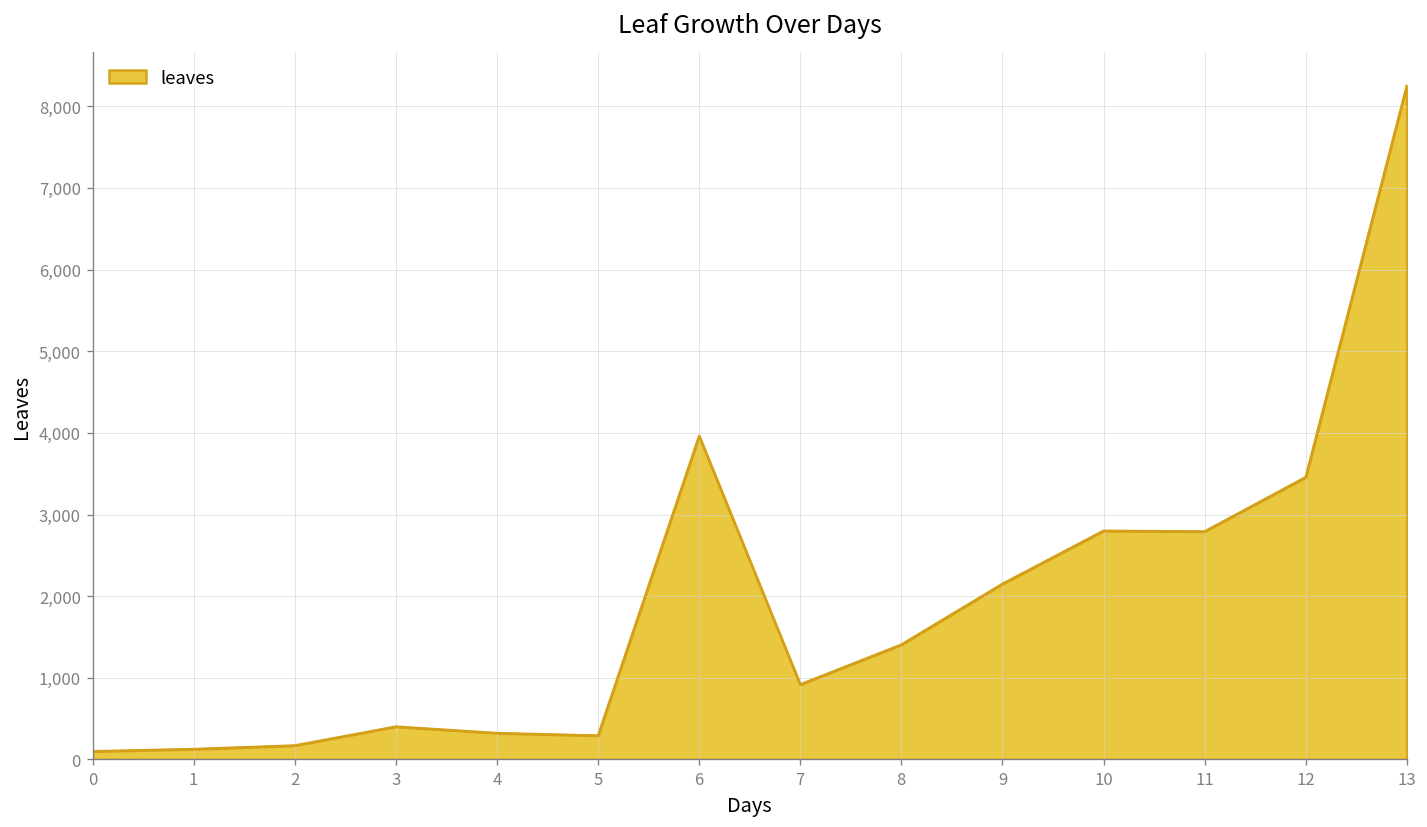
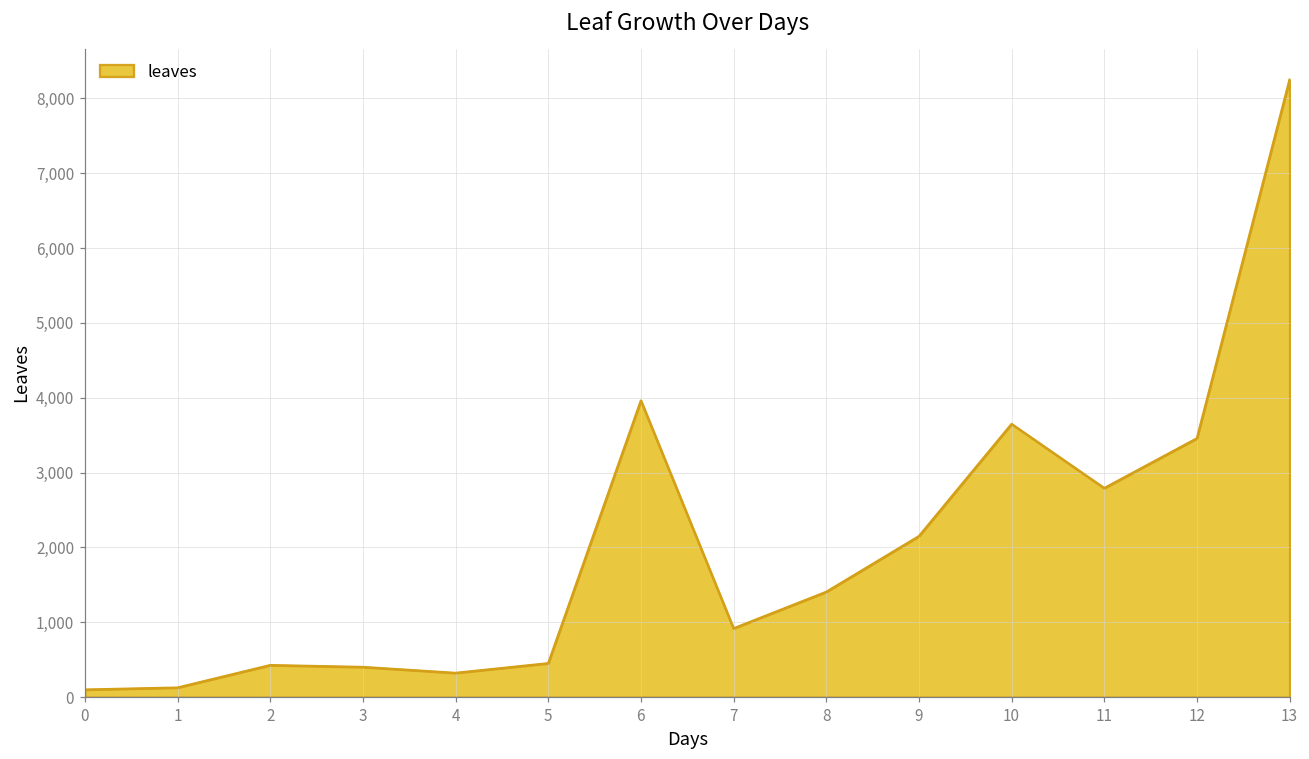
2: 200 -> 400
5: 300 -> 500
10: 2,800 -> 3,600
